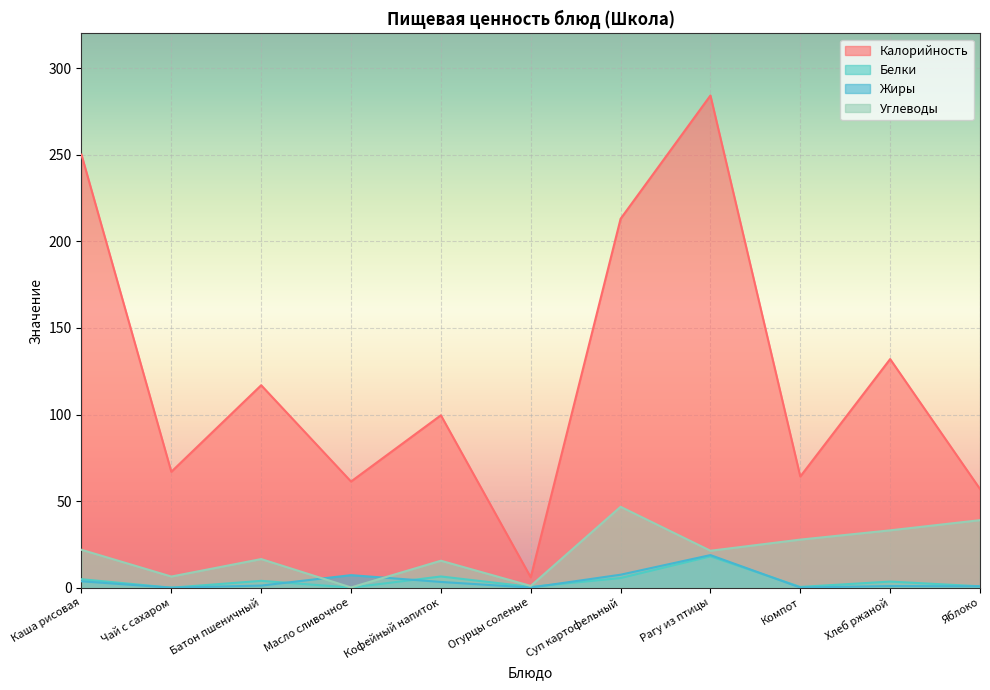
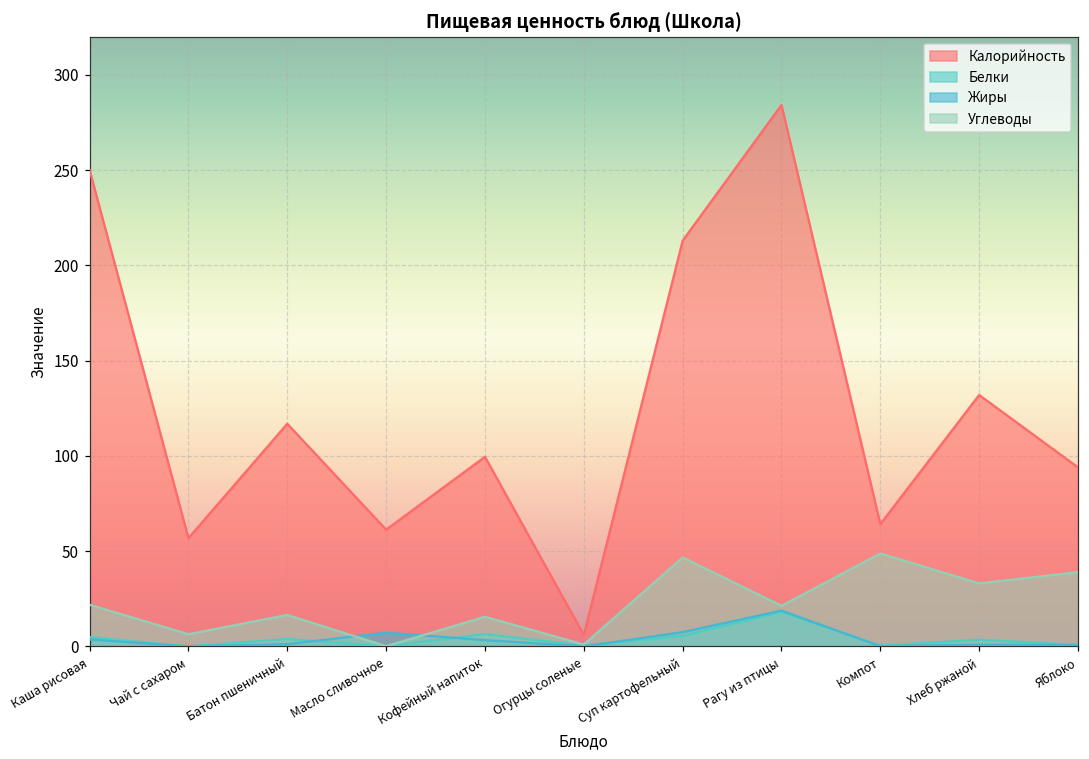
Калорийность, Чай с сахаром: 67 -> 57
Углеводы, Компот: 28 -> 49
Калорийность, Яблоко: 57 -> 94
